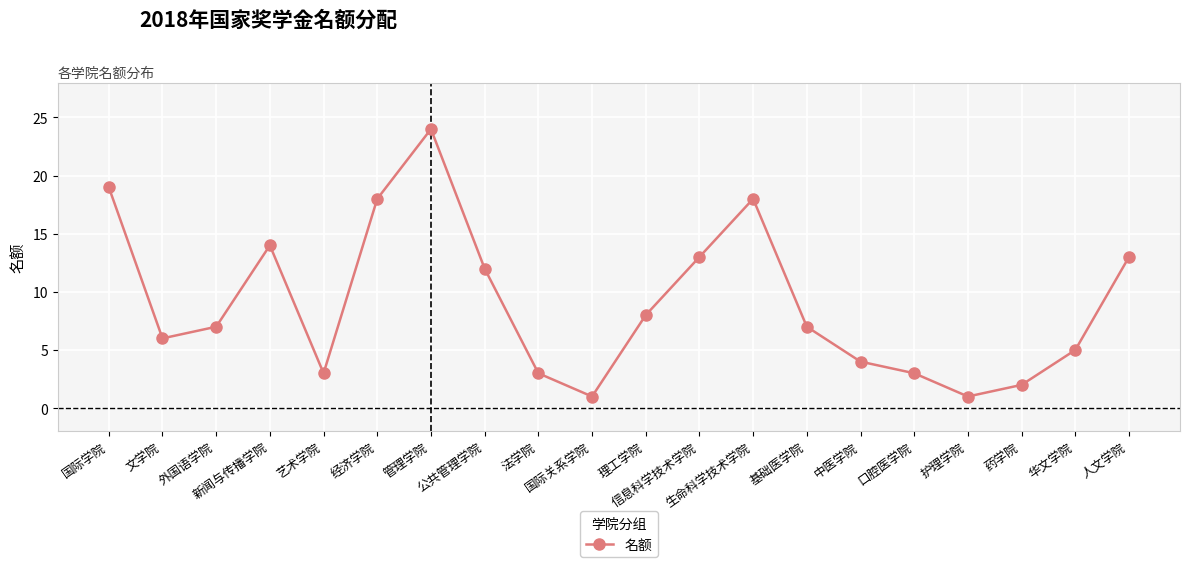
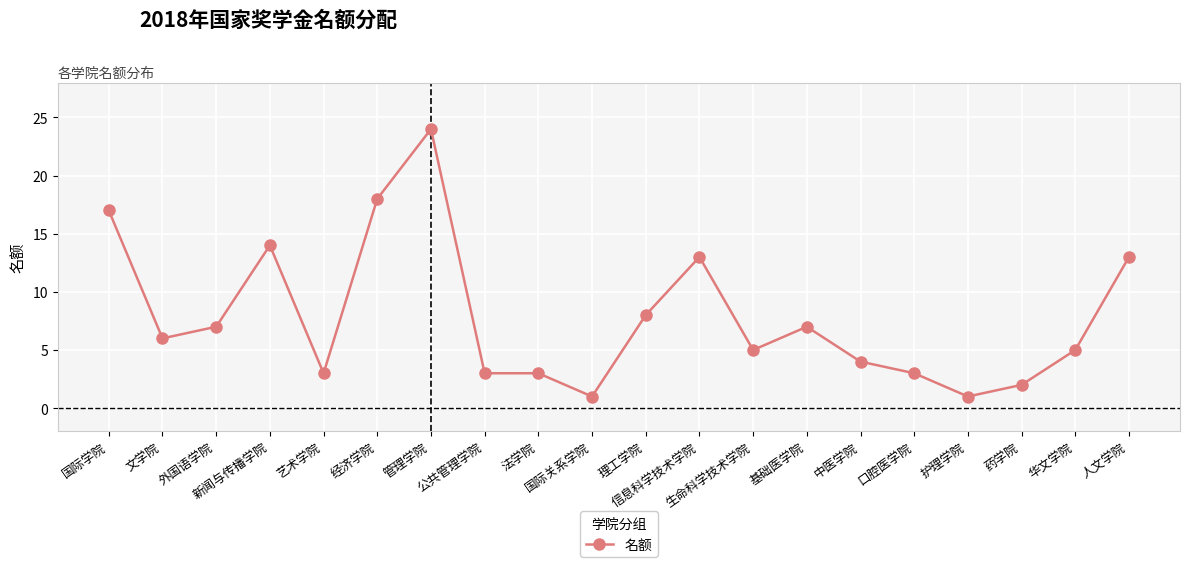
国际学院: 19 -> 17
公共管理学院: 12 -> 3
生命科学技术学院: 18 -> 5
